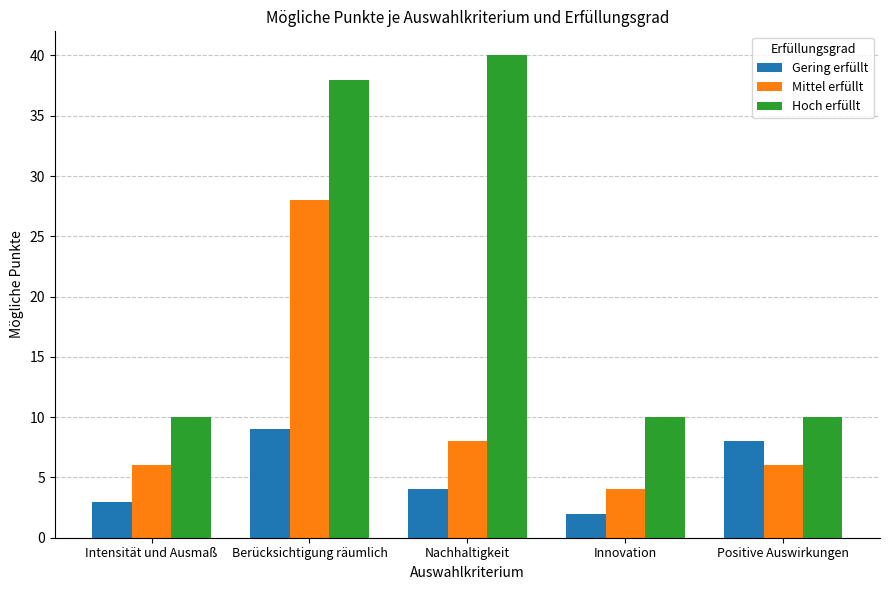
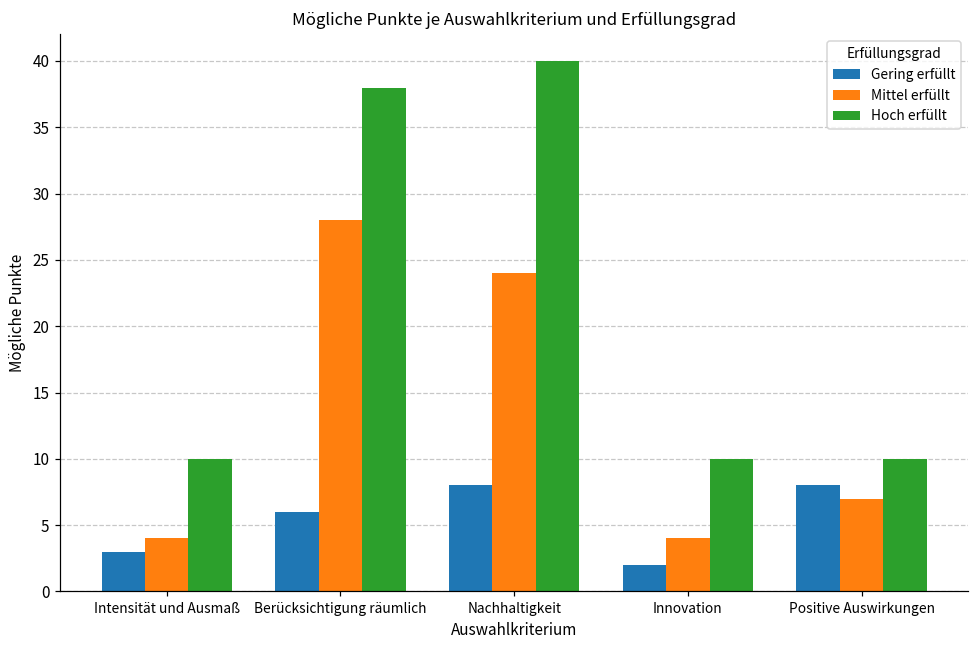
Mittel erfüllt, Intensität und Ausmaß: 6 -> 4
Gering erfüllt, Berücksichtigung räumlich: 9 -> 6
Gering erfüllt, Nachhaltigkeit: 4 -> 8
Mittel erfüllt, Nachhaltigkeit: 8 -> 24
Mittel erfüllt, Positive Auswirkungen: 6 -> 7
